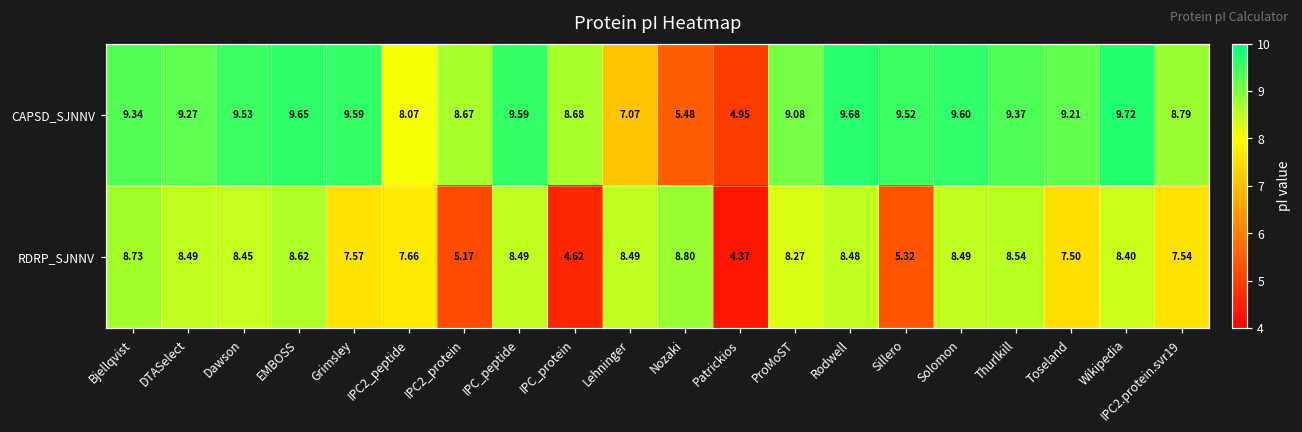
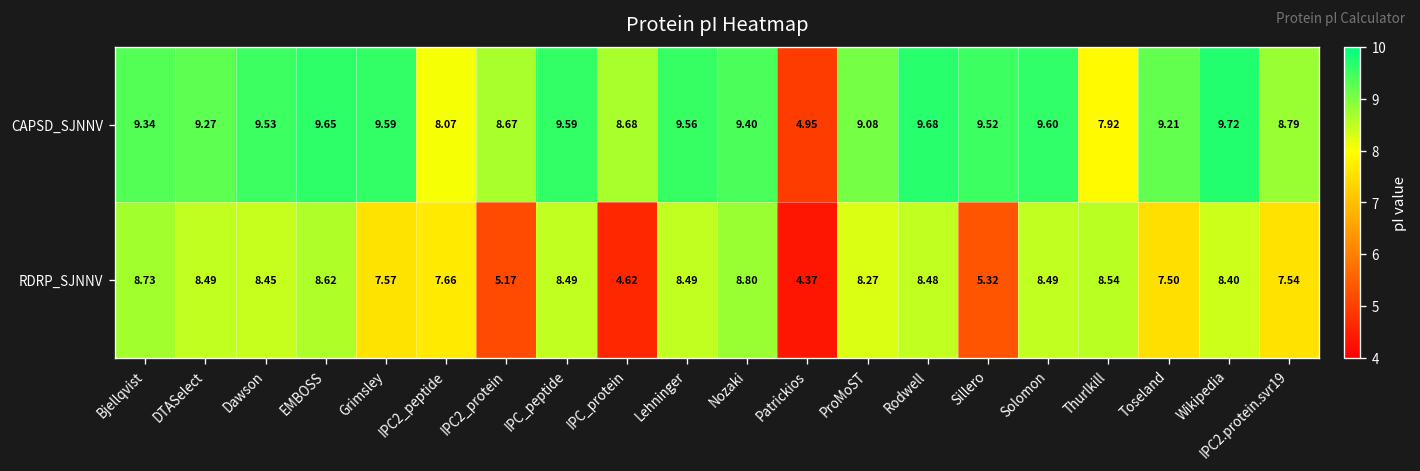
CAPSD_SJNNV, Lehninger: 7.07 -> 9.56
CAPSD_SJNNV, Nozaki: 5.48 -> 9.40
CAPSD_SJNNV, Thurlkill: 9.37 -> 7.92
